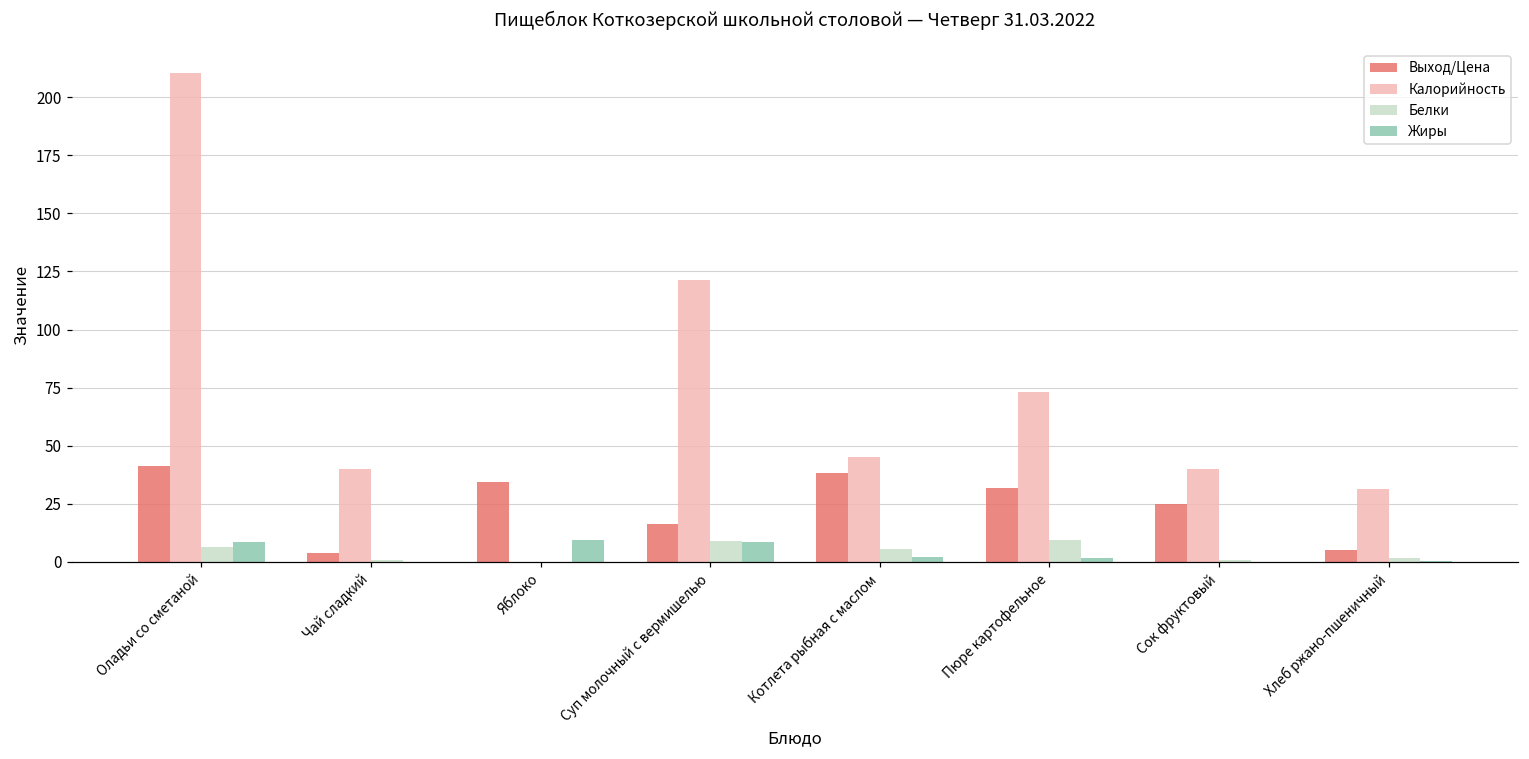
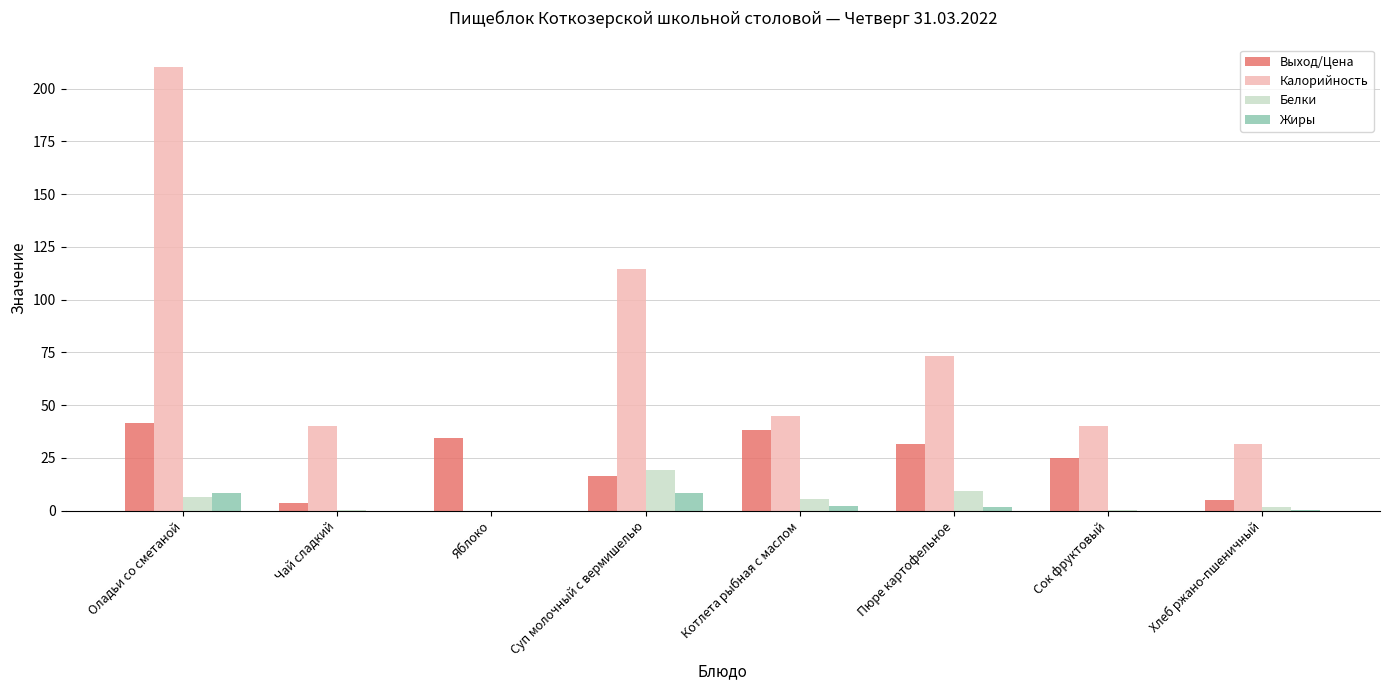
Жиры, Яблоко: 9 -> 0
Калорийность, Суп молочный с вермишелью: 121 -> 115
Белки, Суп молочный с вермишелью: 9 -> 19
